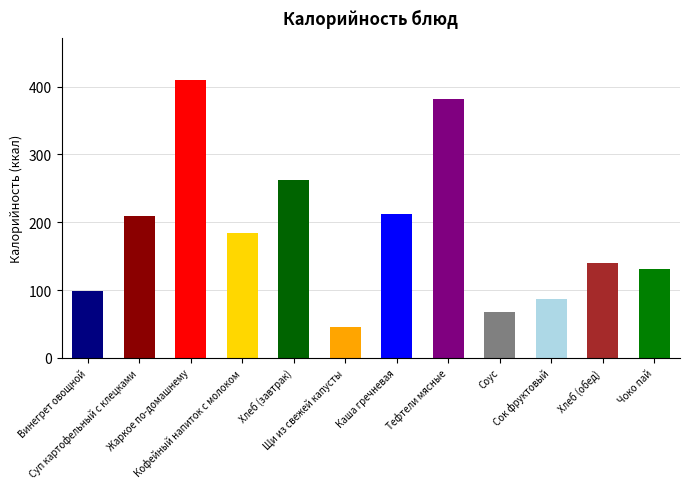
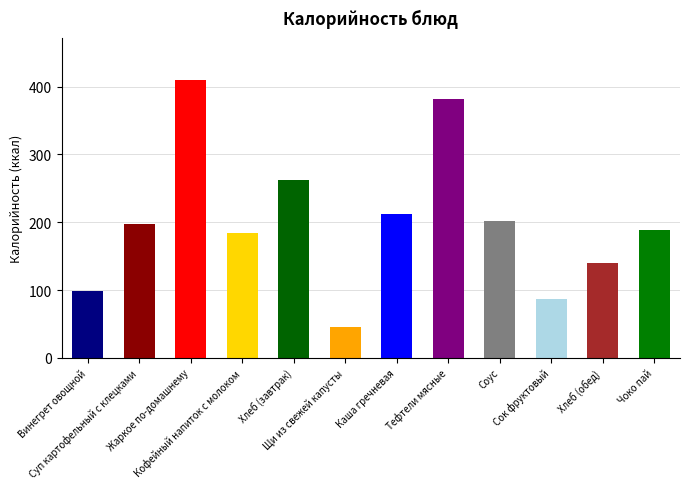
Суп картофельный с клецками: 210 -> 200
Соус: 70 -> 200
Чоко пай: 130 -> 190
